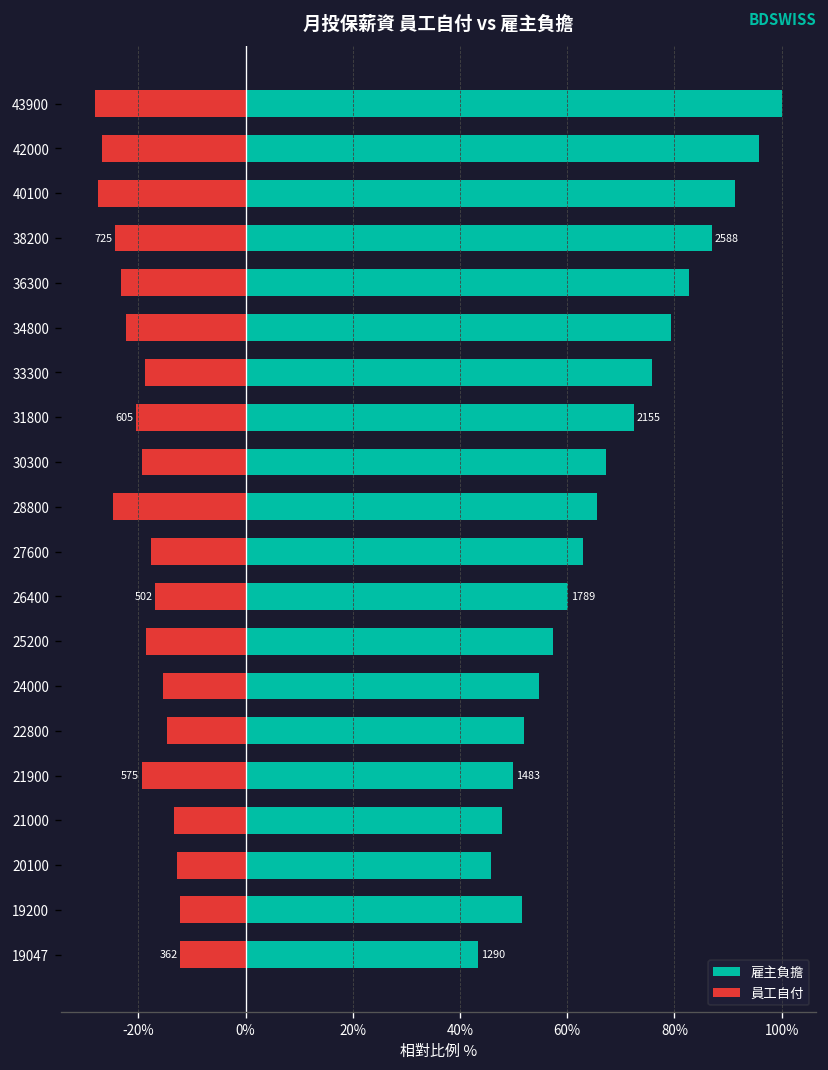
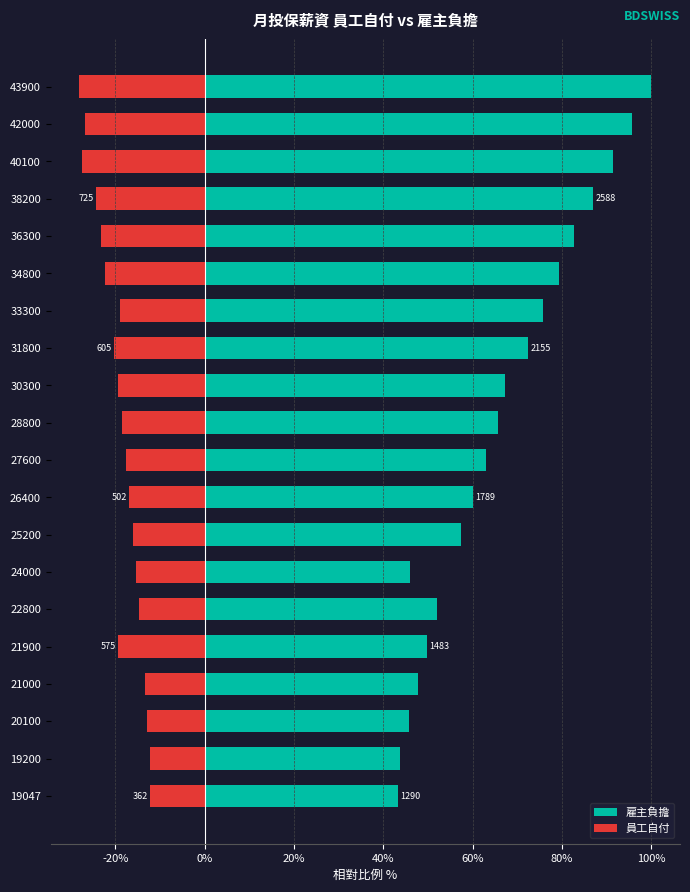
員工自付, 28800: -25% -> -18%
員工自付, 25200: -18% -> -16%
雇主負擔, 24000: 55% -> 46%
雇主負擔, 19200: 52% -> 44%
